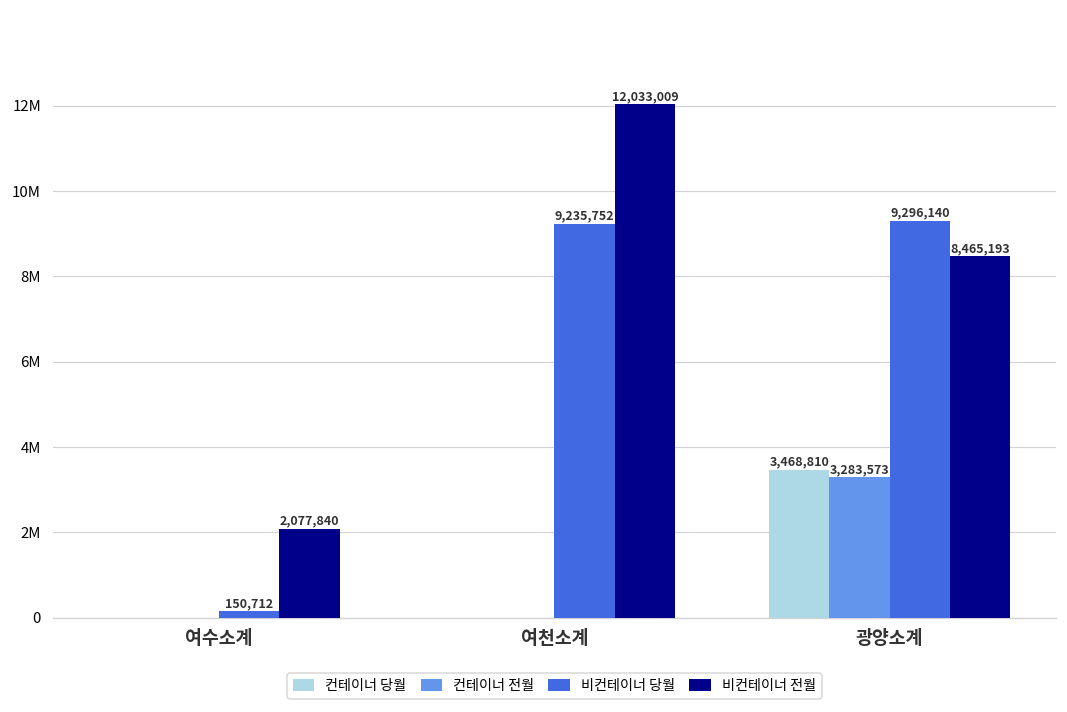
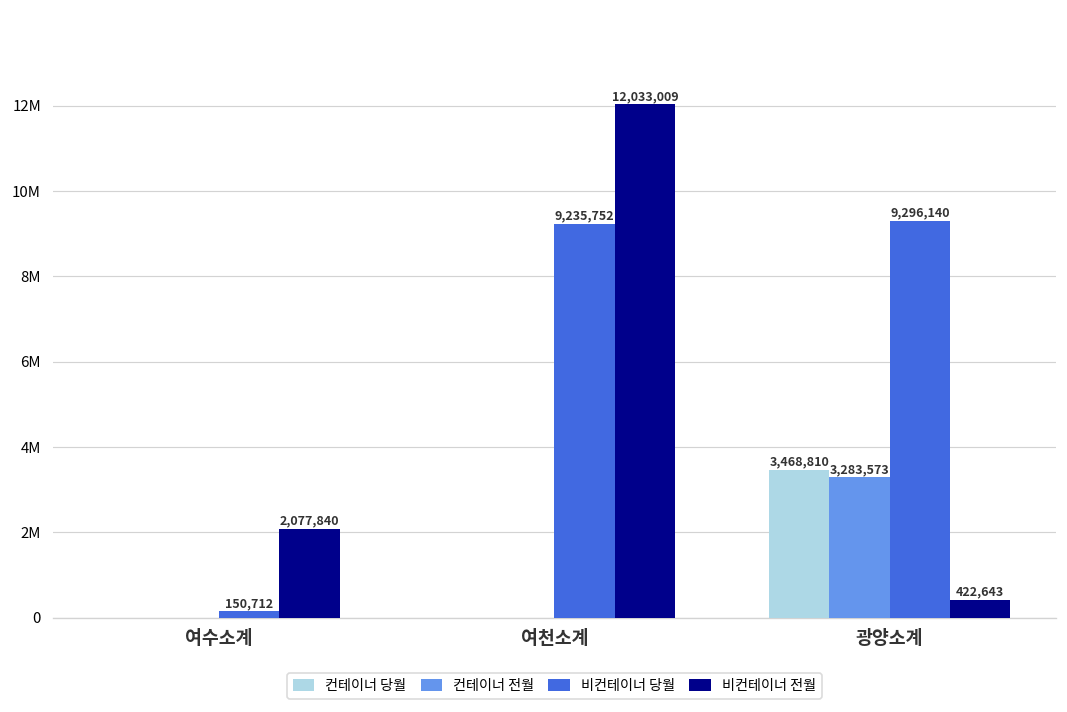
비컨테이너 전월, 광양소계: 8,465,193 -> 422,643
